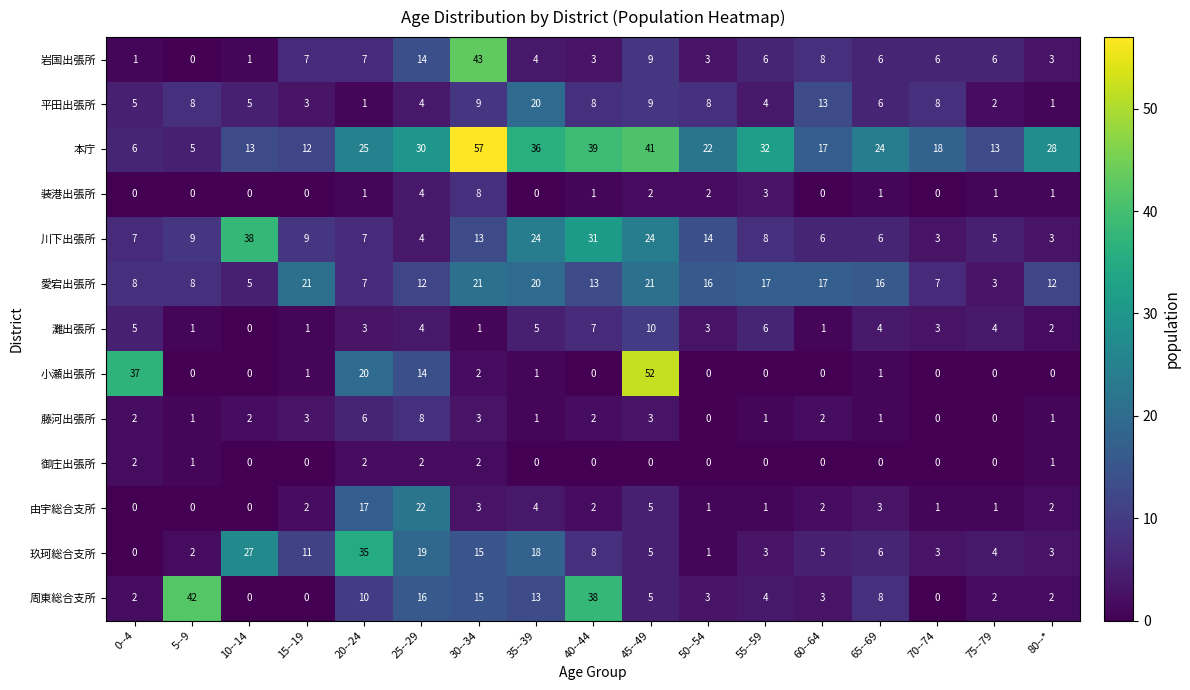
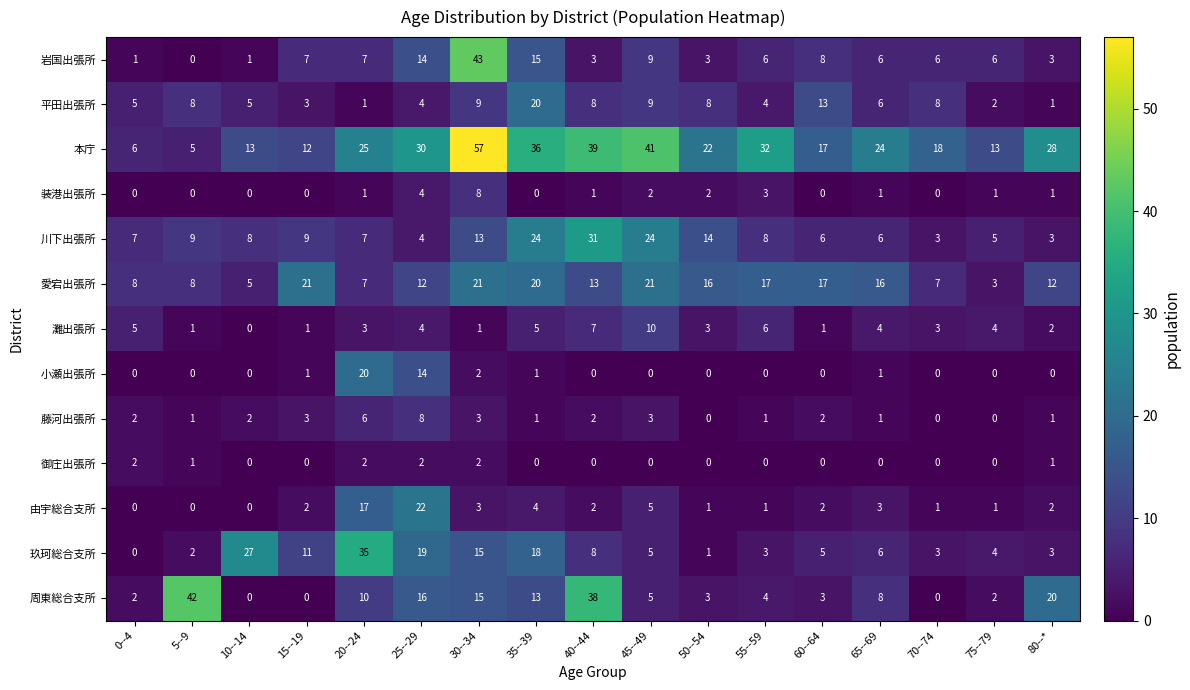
岩国出張所, 35--39: 4 -> 15
川下出張所, 10--14: 38 -> 8
小瀬出張所, 0--4: 37 -> 0
小瀬出張所, 45--49: 52 -> 0
周東総合支所, 80--*: 2 -> 20
